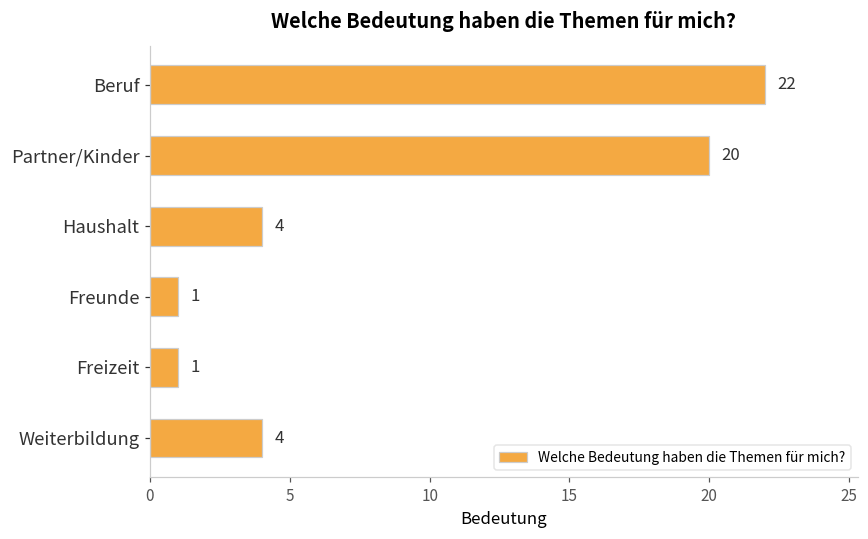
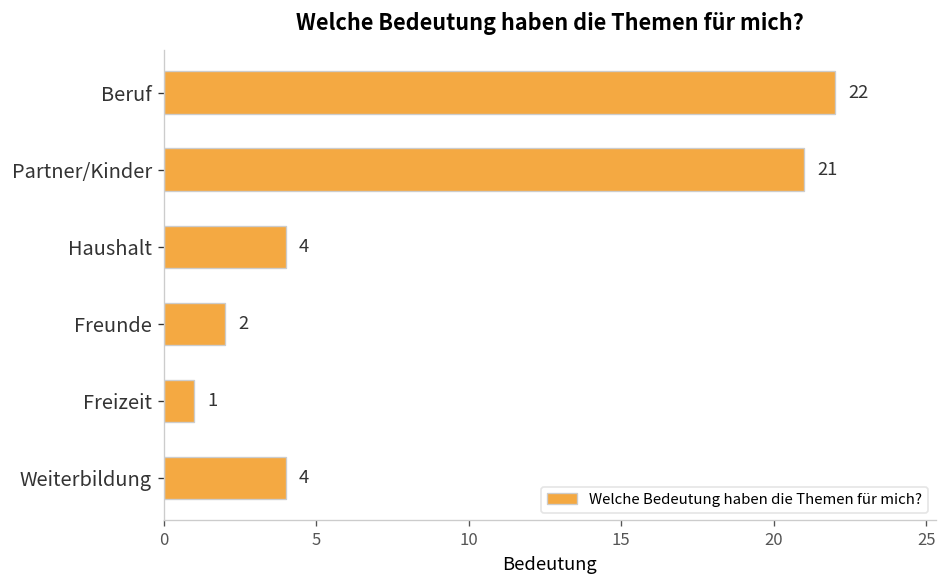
Partner/Kinder: 20 -> 21
Freunde: 1 -> 2
